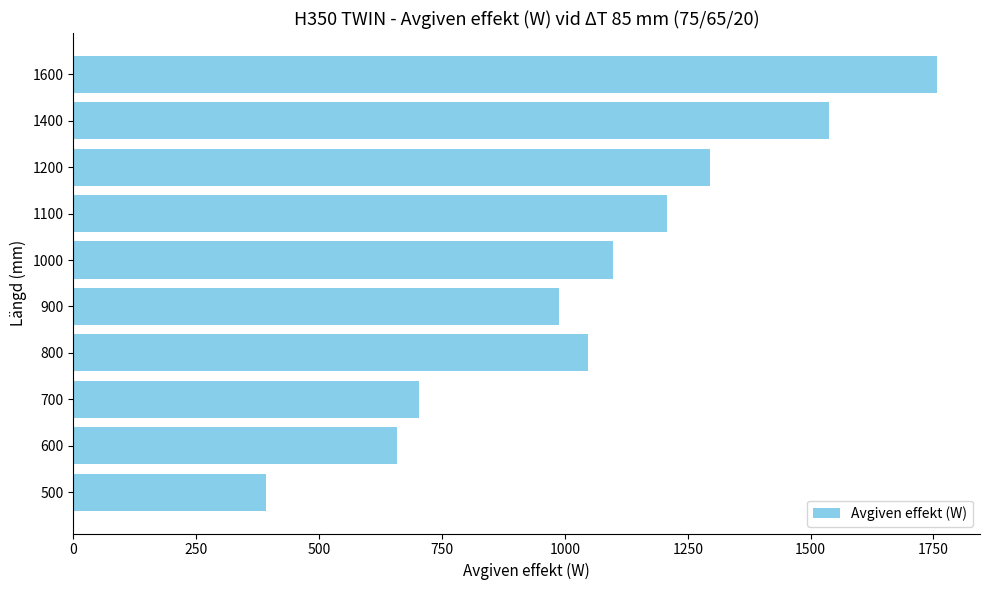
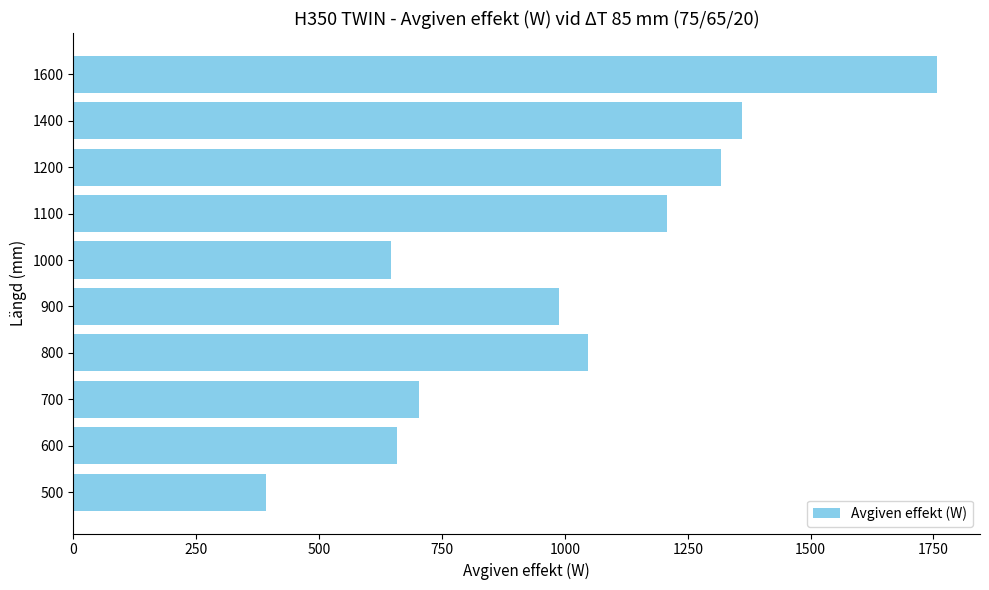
1400: 1540 -> 1360
1200: 1300 -> 1320
1000: 1100 -> 650
